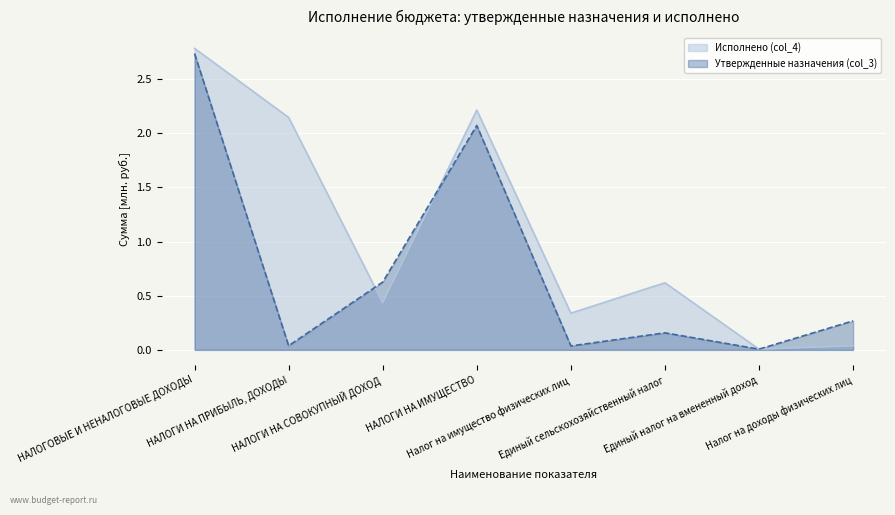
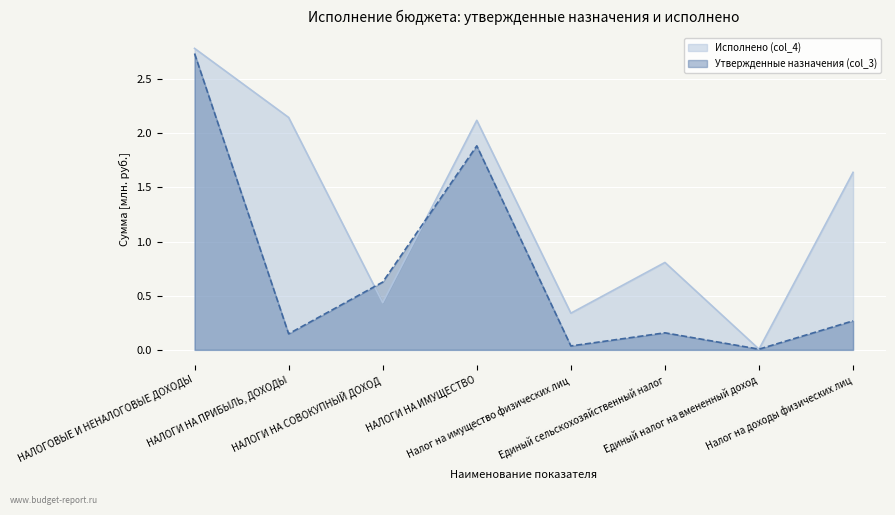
Утвержденные назначения (col_3), НАЛОГИ НА ПРИБЫЛЬ, ДОХОДЫ: 0.04 -> 0.15
Исполнено (col_4), НАЛОГИ НА ИМУЩЕСТВО: 2.21 -> 2.12
Утвержденные назначения (col_3), НАЛОГИ НА ИМУЩЕСТВО: 2.07 -> 1.88
Исполнено (col_4), Единый сельскохозяйственный налог: 0.62 -> 0.81
Исполнено (col_4), Налог на доходы физических лиц: 0.04 -> 1.64
